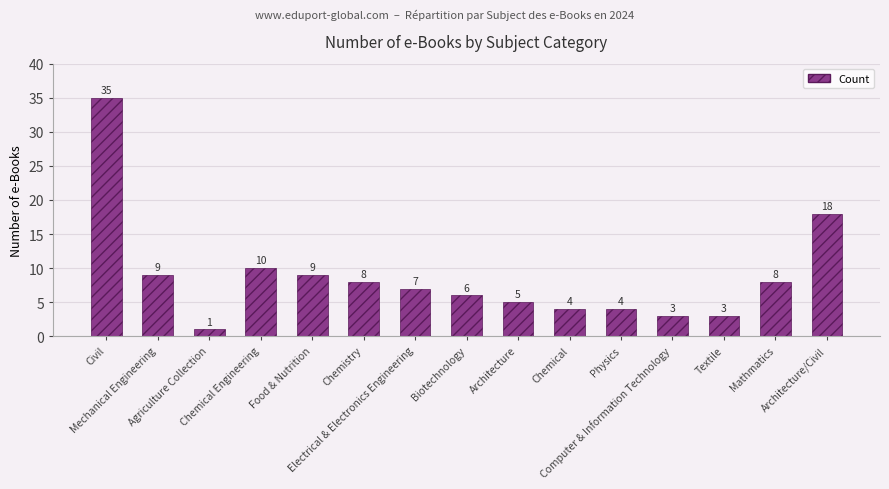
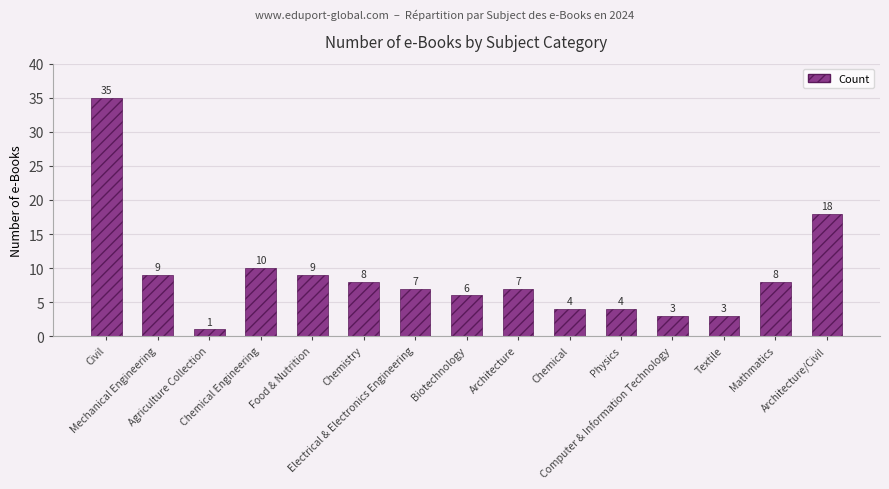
Architecture: 5 -> 7
